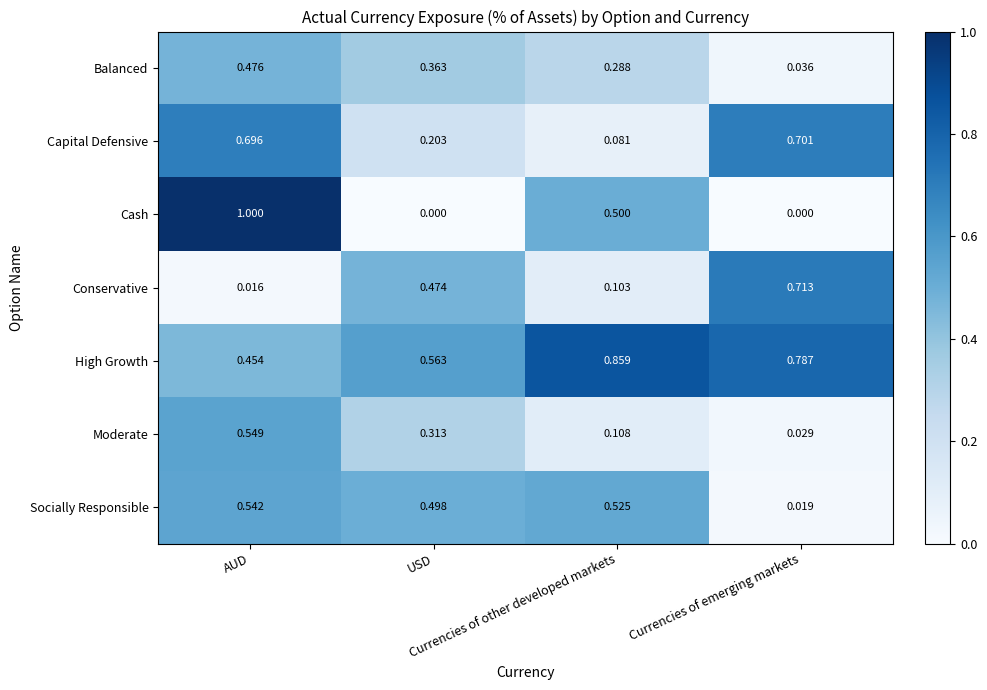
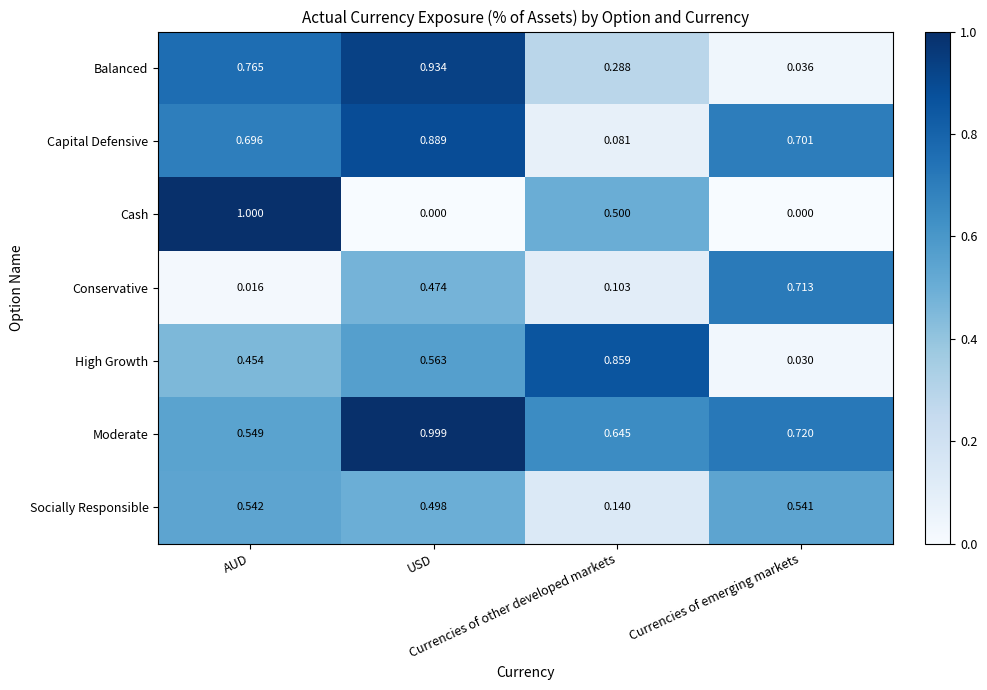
Balanced, AUD: 0.476 -> 0.765
Balanced, USD: 0.363 -> 0.934
Capital Defensive, USD: 0.203 -> 0.889
High Growth, Currencies of emerging markets: 0.787 -> 0.030
Moderate, USD: 0.313 -> 0.999
Moderate, Currencies of other developed markets: 0.108 -> 0.645
Moderate, Currencies of emerging markets: 0.029 -> 0.720
Socially Responsible, Currencies of other developed markets: 0.525 -> 0.140
Socially Responsible, Currencies of emerging markets: 0.019 -> 0.541
